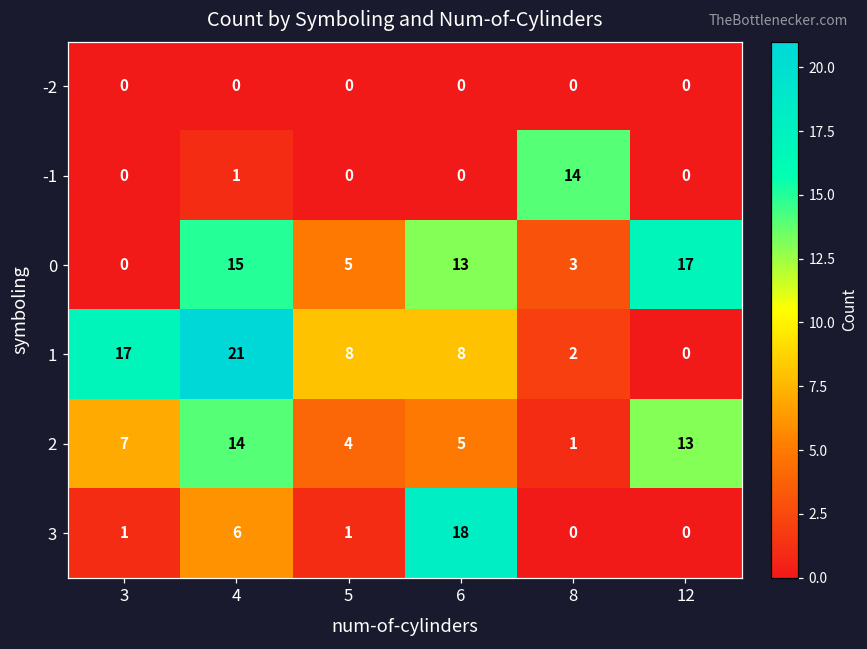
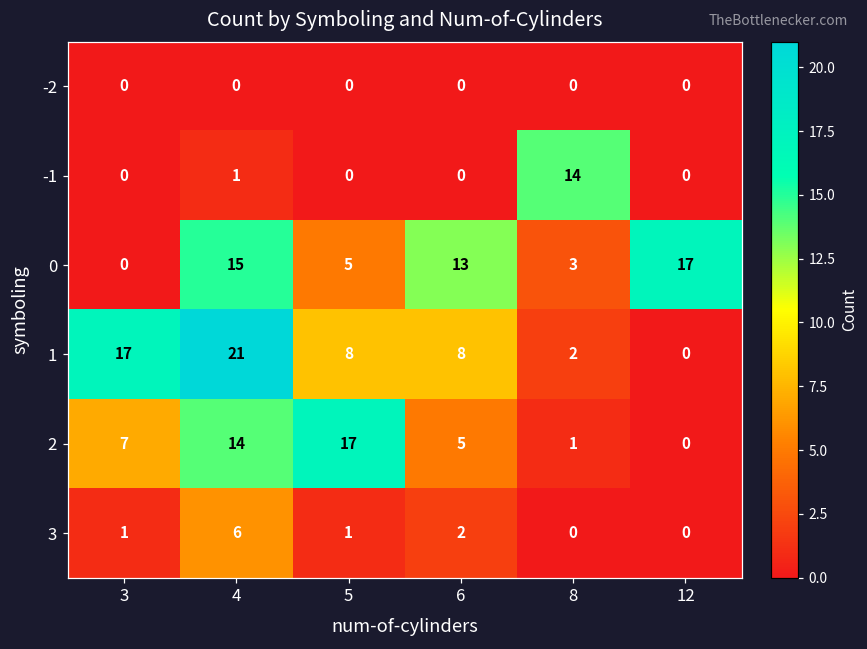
2, 5: 4 -> 17
2, 12: 13 -> 0
3, 6: 18 -> 2
